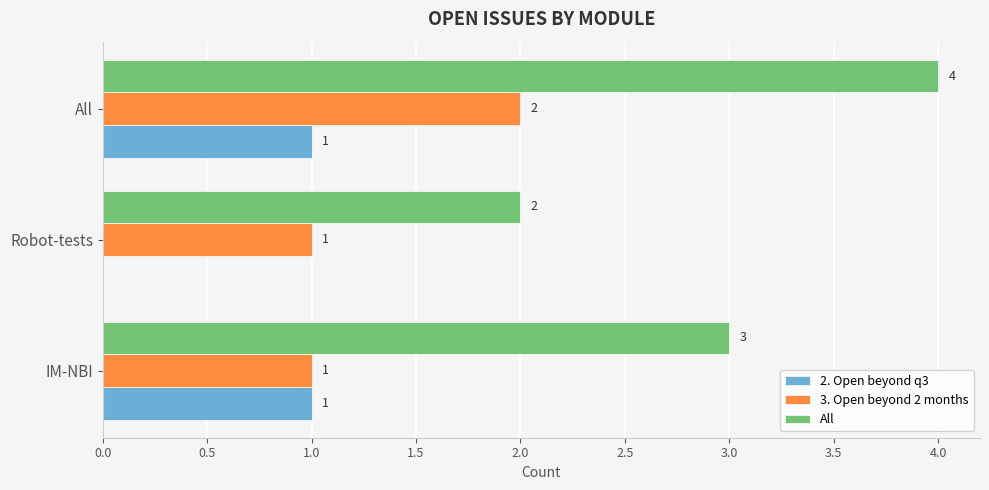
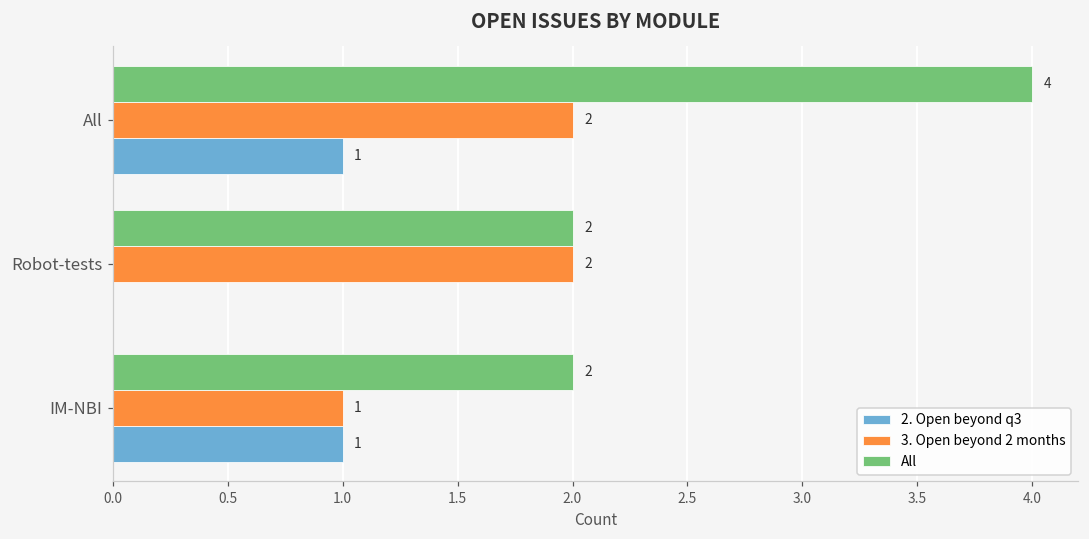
3. Open beyond 2 months, Robot-tests: 1 -> 2
All, IM-NBI: 3 -> 2
